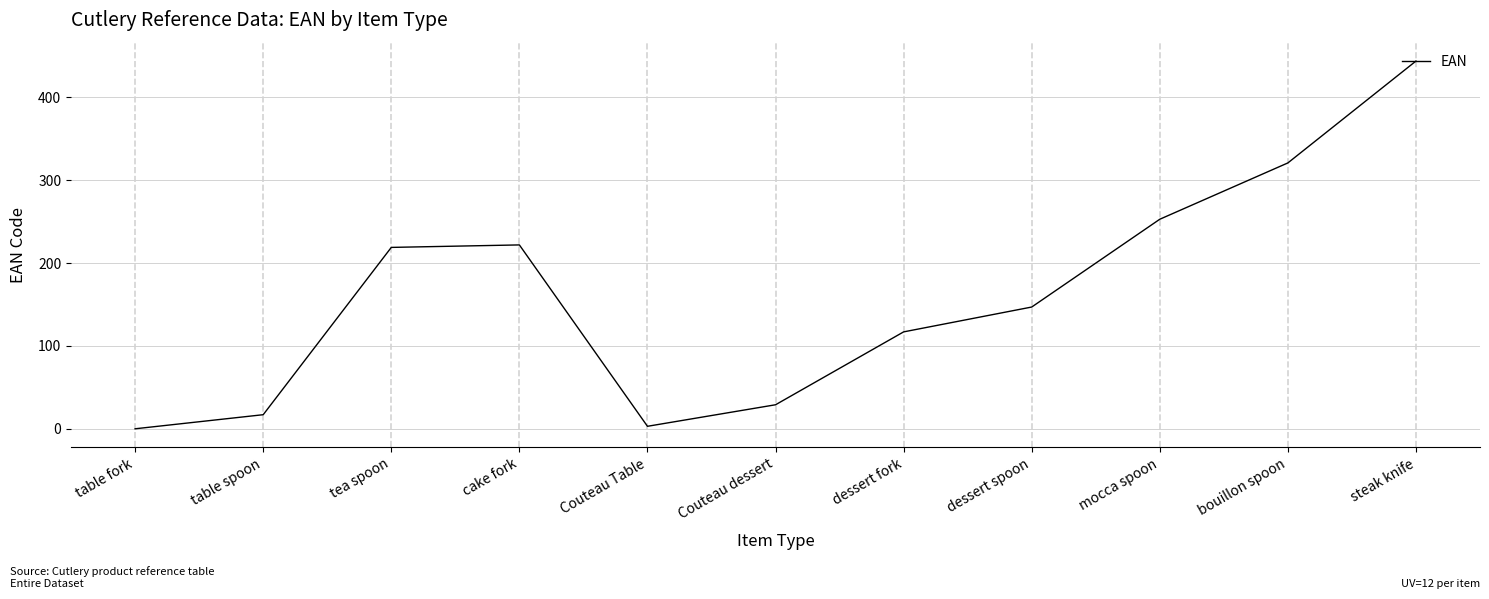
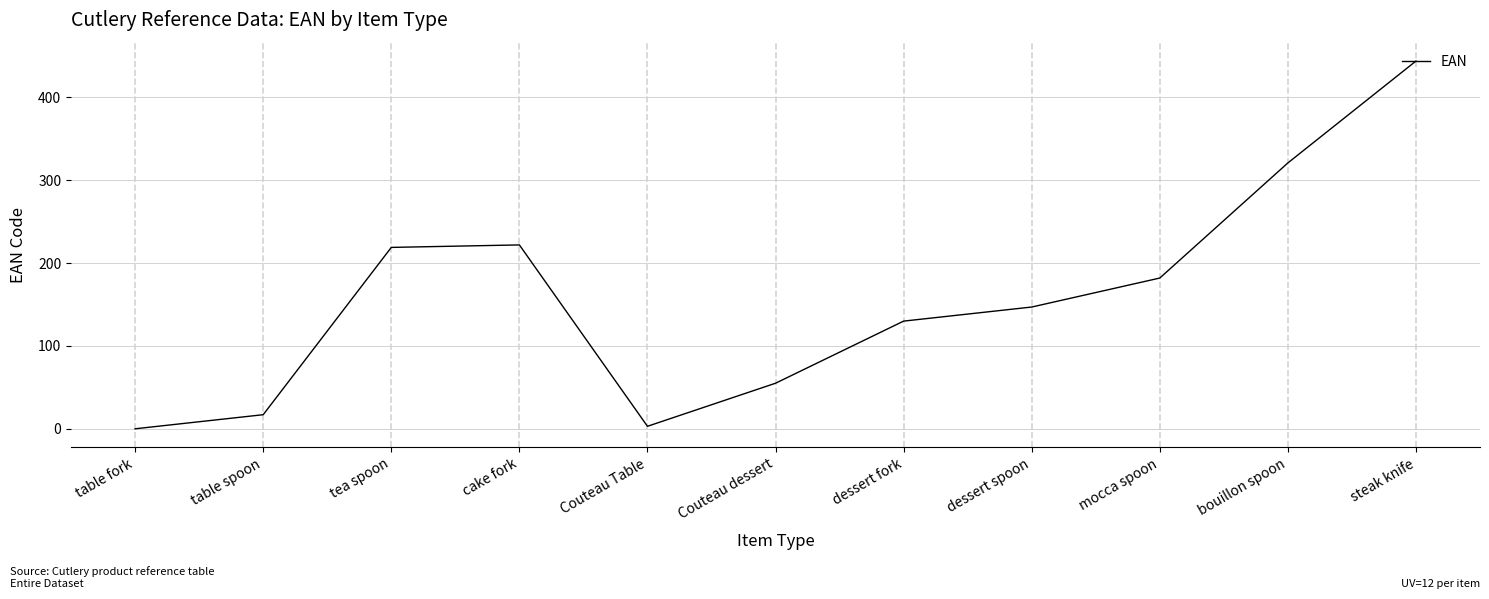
Couteau dessert: 30 -> 60
dessert fork: 120 -> 130
mocca spoon: 250 -> 180
